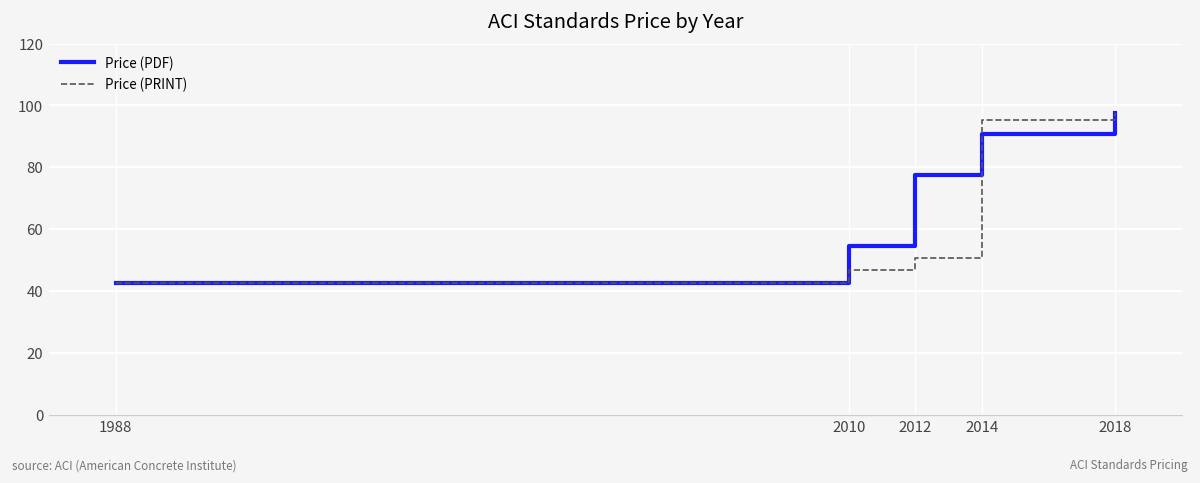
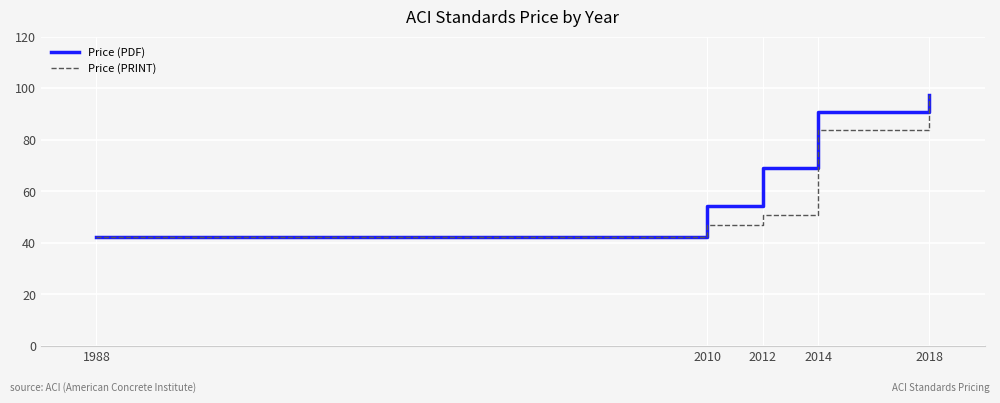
Price (PDF), 2012: 78 -> 69
Price (PRINT), 2014: 95 -> 84
